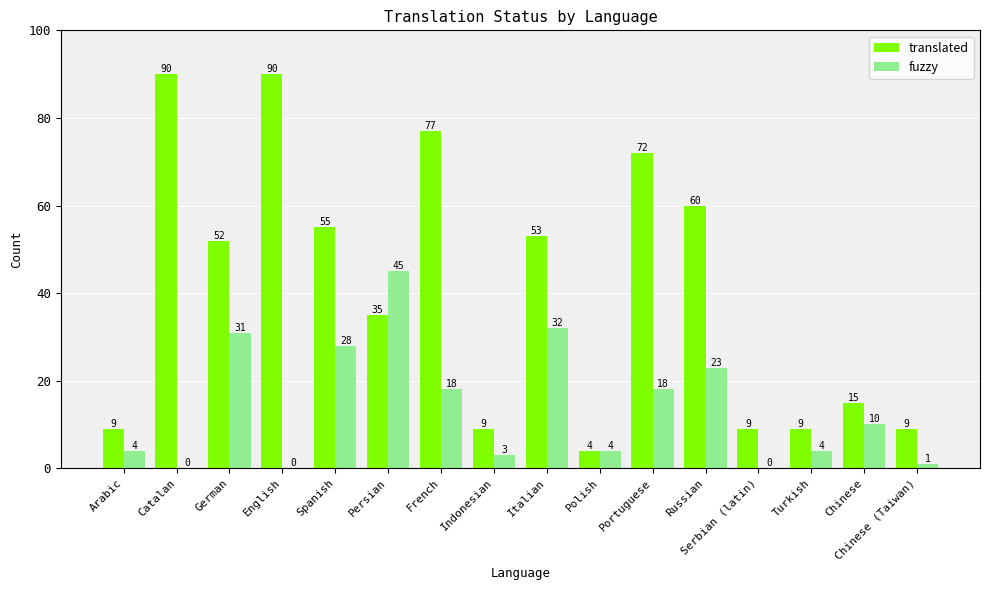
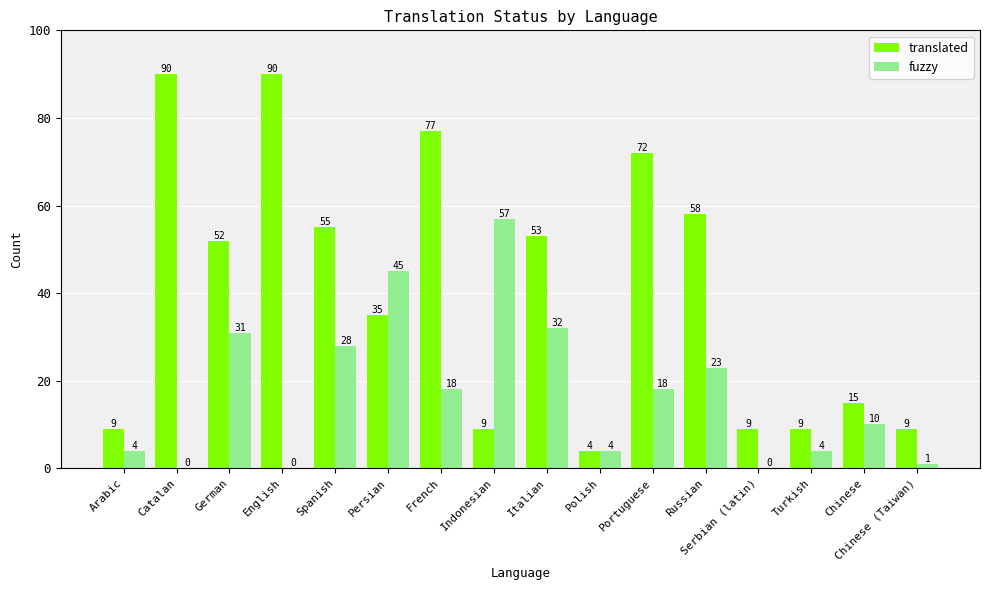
fuzzy, Indonesian: 3 -> 57
translated, Russian: 60 -> 58
